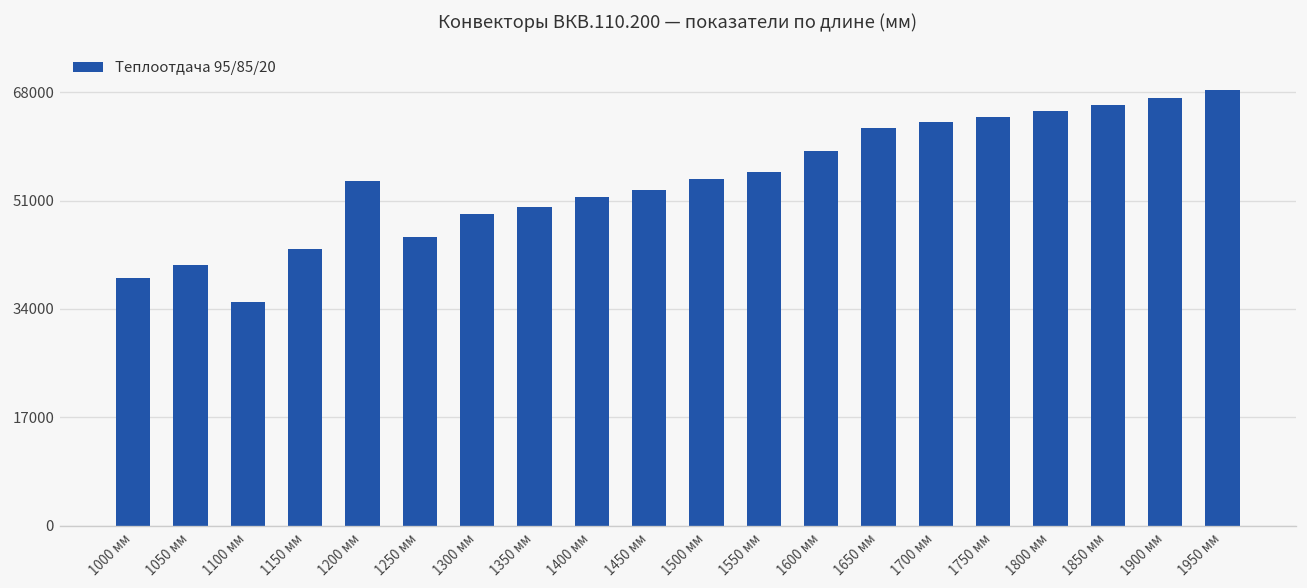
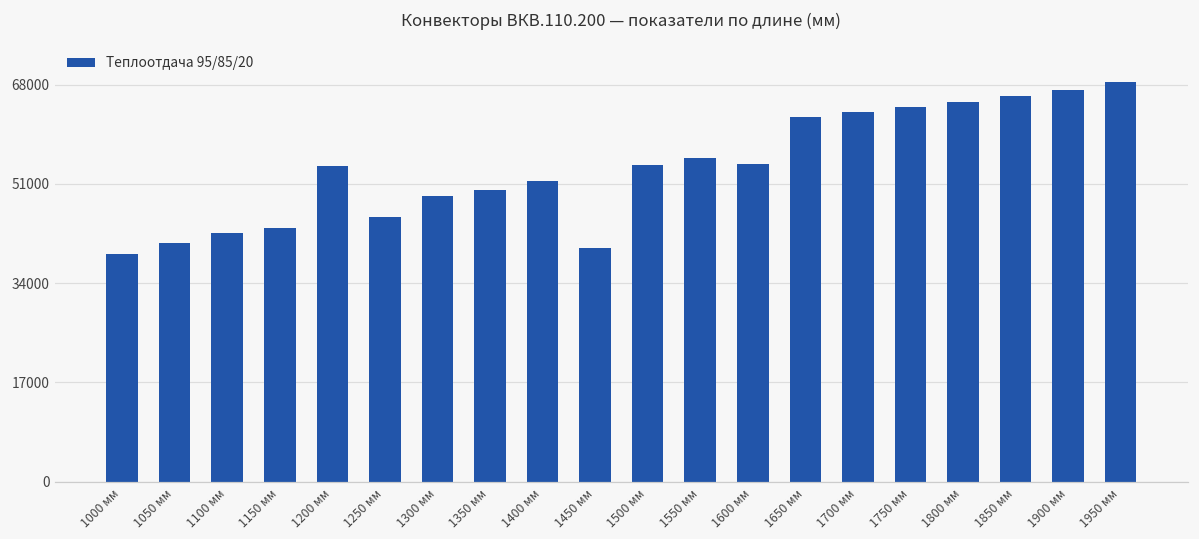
1100 мм: 35000 -> 43000
1450 мм: 53000 -> 40000
1600 мм: 59000 -> 54000
